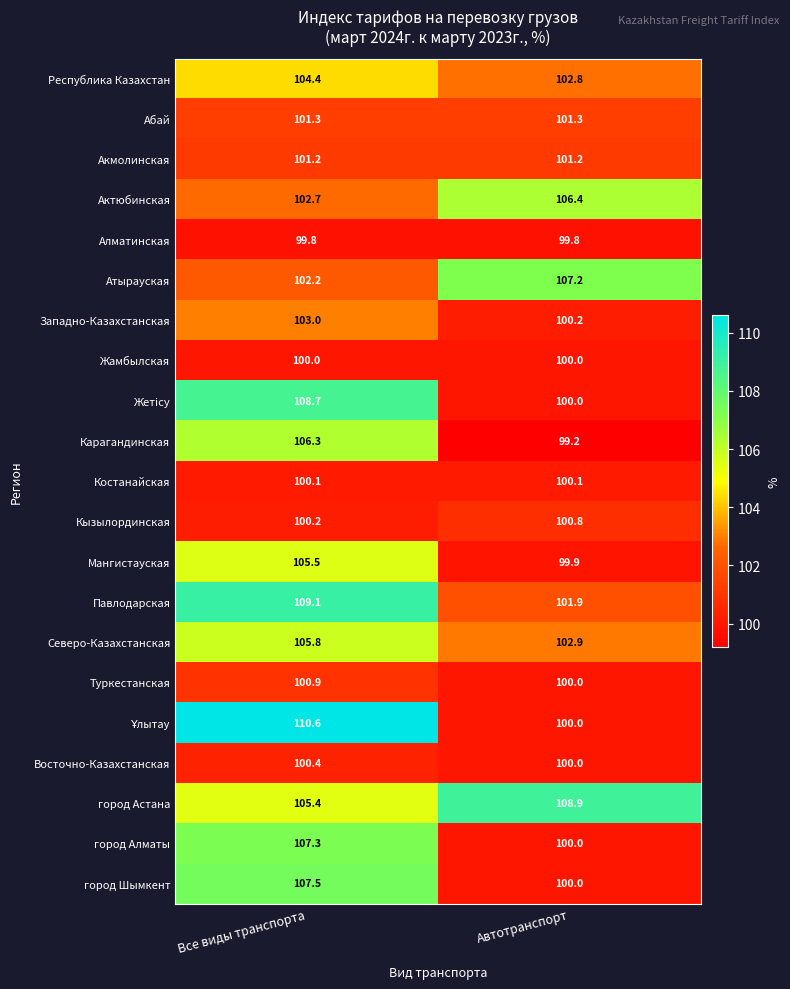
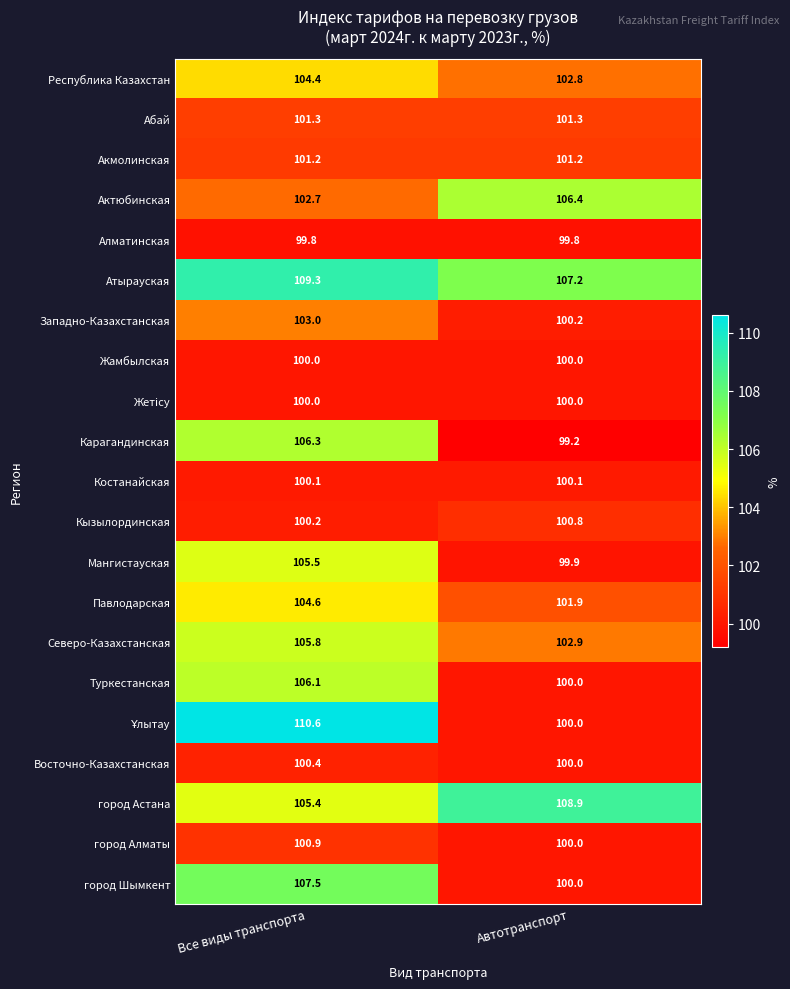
Атырауская, Все виды транспорта: 102.2 -> 109.3
Жетісу, Все виды транспорта: 108.7 -> 100.0
Павлодарская, Все виды транспорта: 109.1 -> 104.6
Туркестанская, Все виды транспорта: 100.9 -> 106.1
город Алматы, Все виды транспорта: 107.3 -> 100.9
